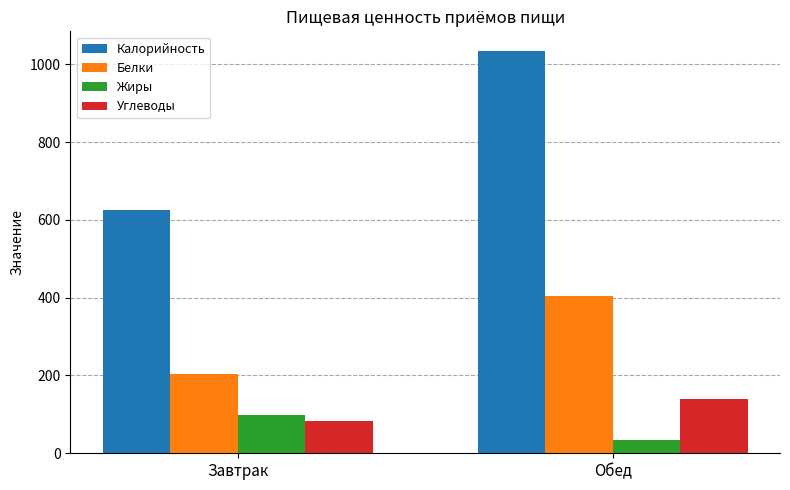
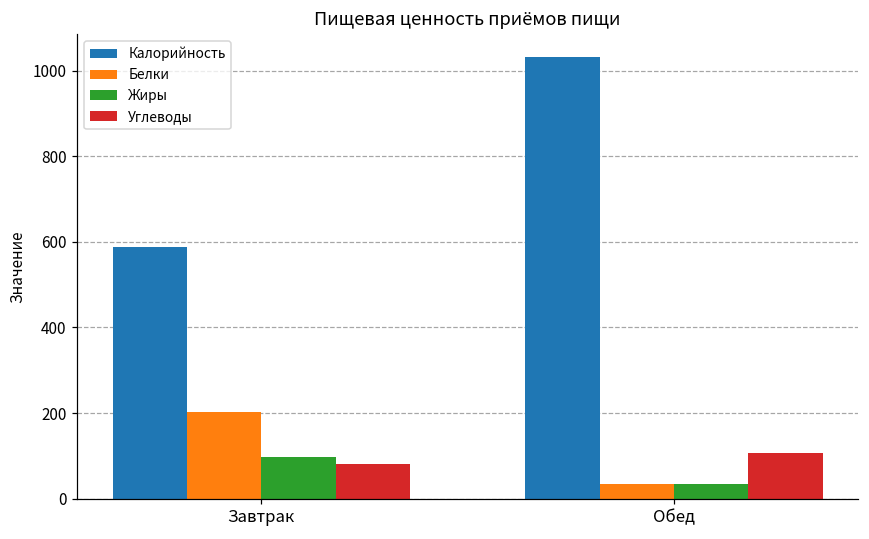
Калорийность, Завтрак: 630 -> 590
Белки, Обед: 410 -> 30
Углеводы, Обед: 140 -> 110
